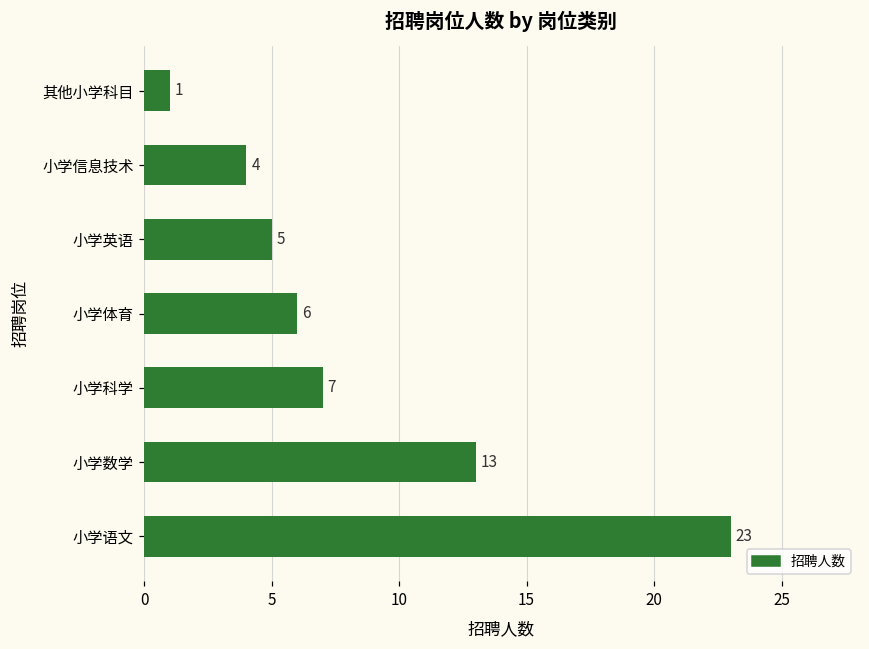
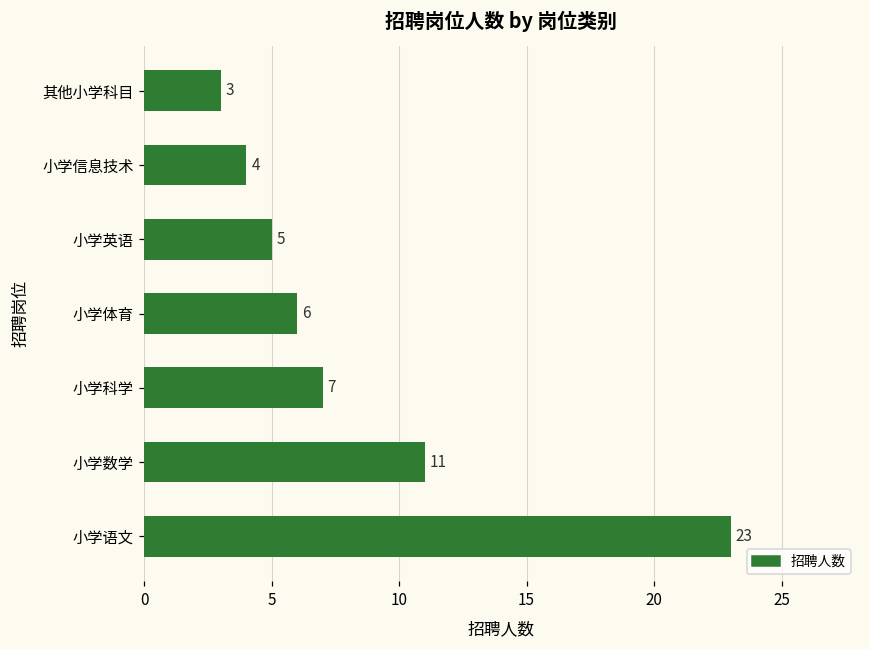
其他小学科目: 1 -> 3
小学数学: 13 -> 11
